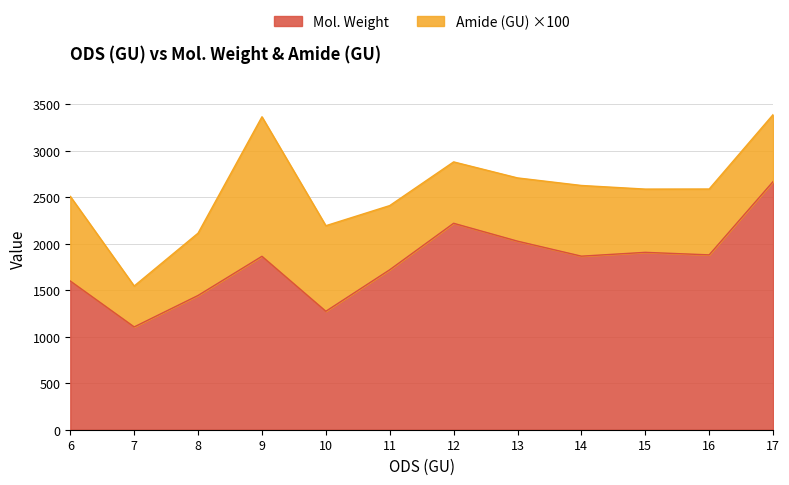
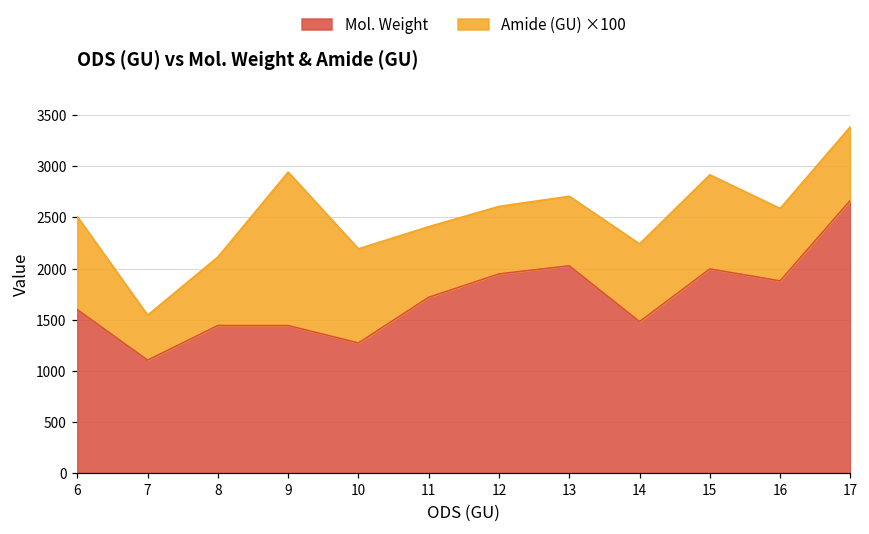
Mol. Weight, 9: 1900 -> 1400
Mol. Weight, 12: 2200 -> 1900
Mol. Weight, 14: 1900 -> 1500
Mol. Weight, 15: 1900 -> 2000
Amide (GU) ×100, 15: 700 -> 900
